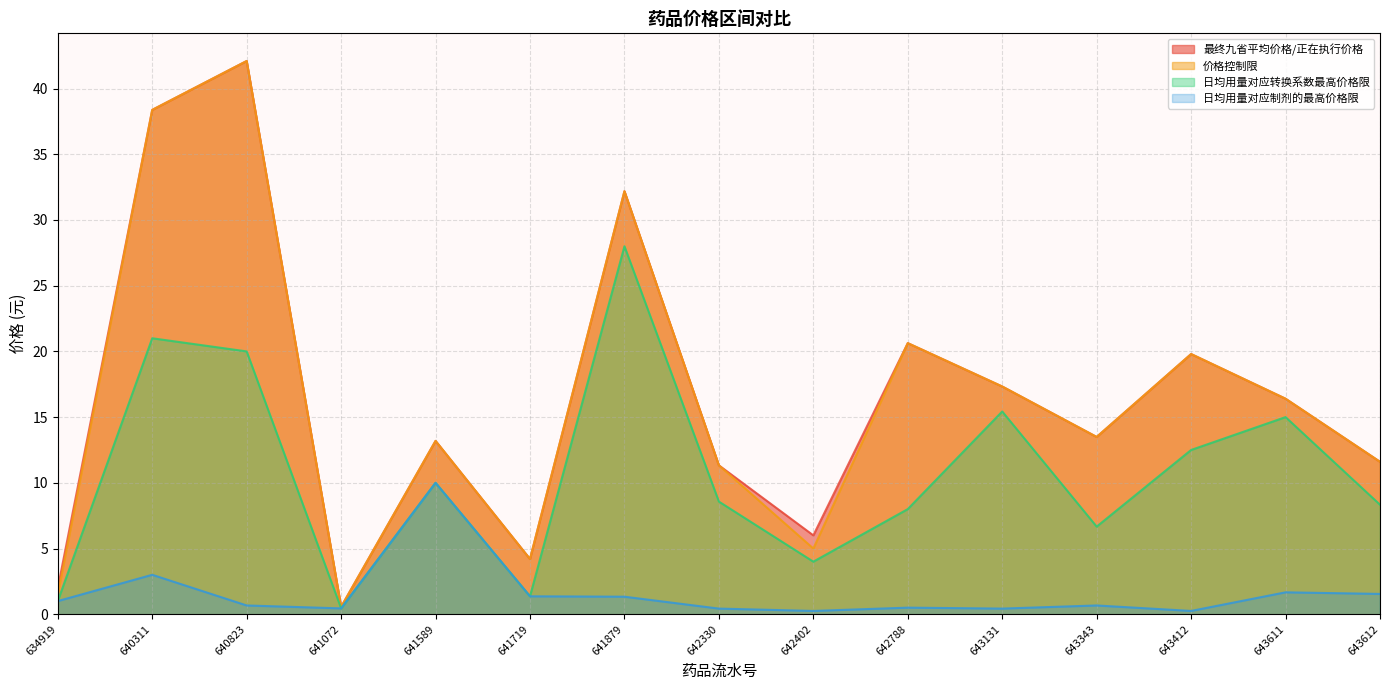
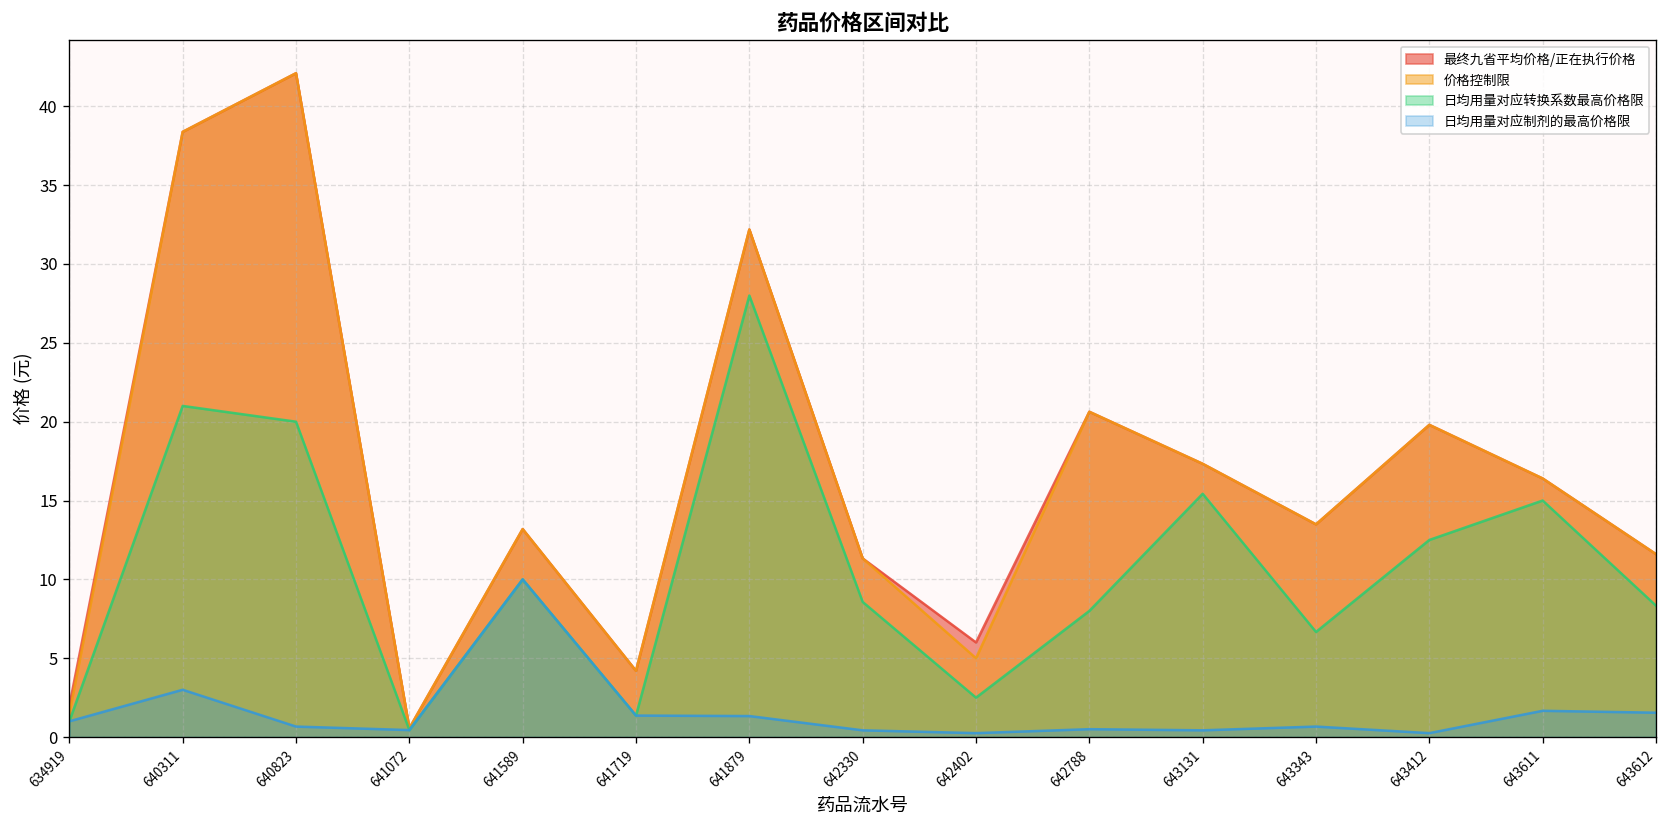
日均用量对应转换系数最高价格限, 642402: 4.0 -> 2.5
